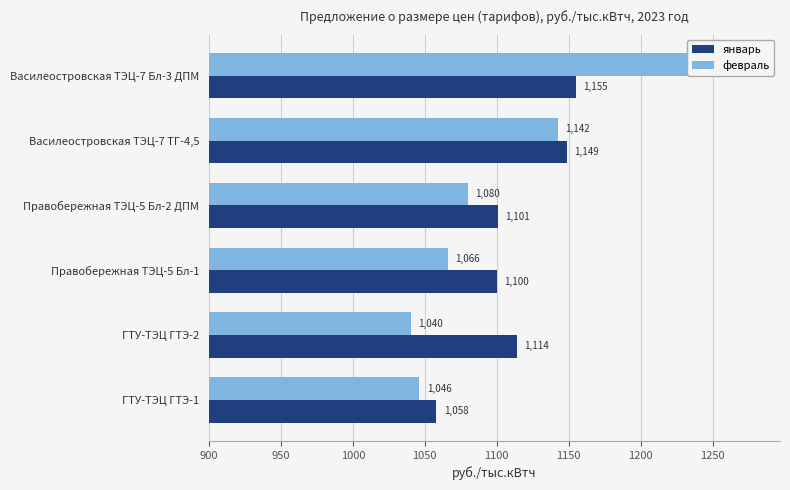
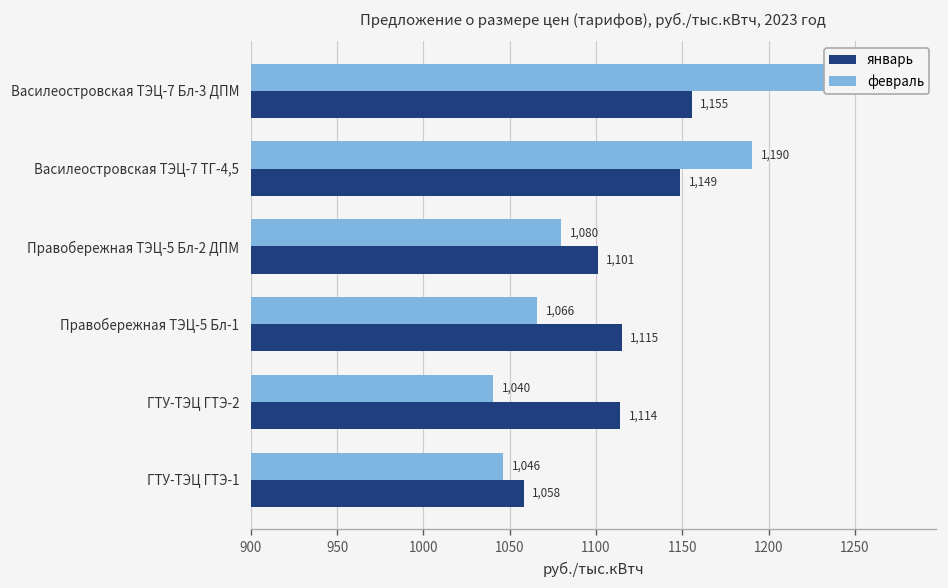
февраль, Василеостровская ТЭЦ-7 ТГ-4,5: 1,142 -> 1,190
январь, Правобережная ТЭЦ-5 Бл-1: 1,100 -> 1,115
